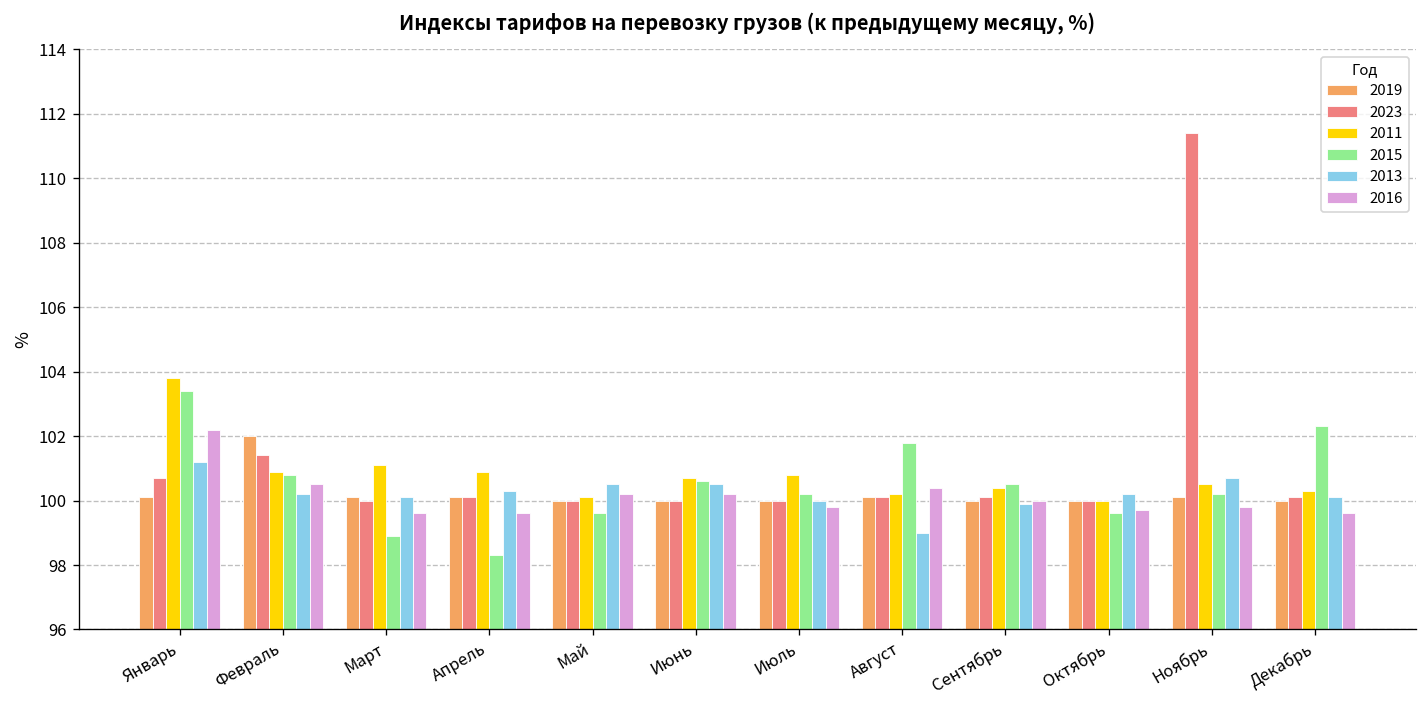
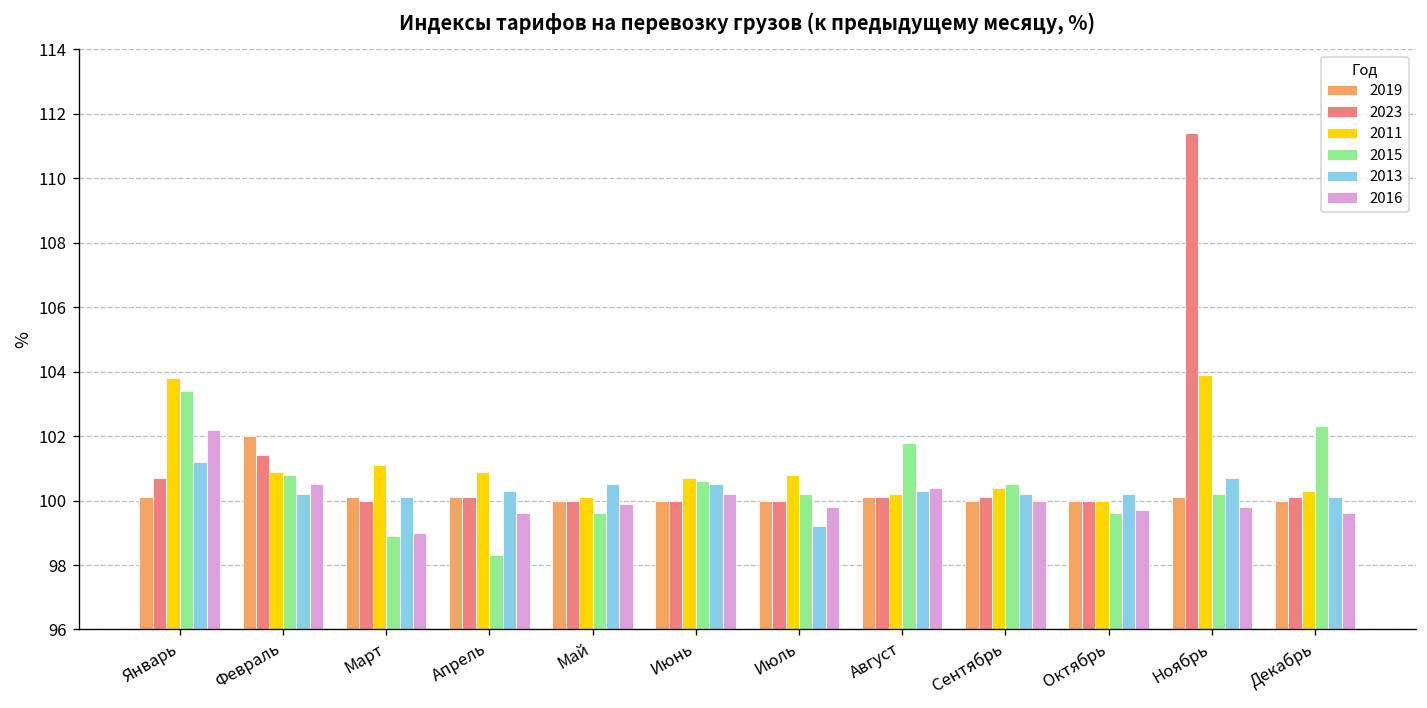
2016, Март: 99.6 -> 99.0
2016, Май: 100.2 -> 99.9
2013, Июль: 100.0 -> 99.2
2013, Август: 99.0 -> 100.3
2013, Сентябрь: 99.9 -> 100.2
2011, Ноябрь: 100.5 -> 103.9
